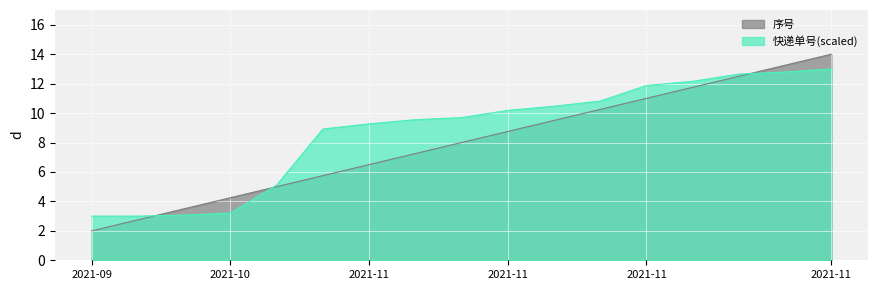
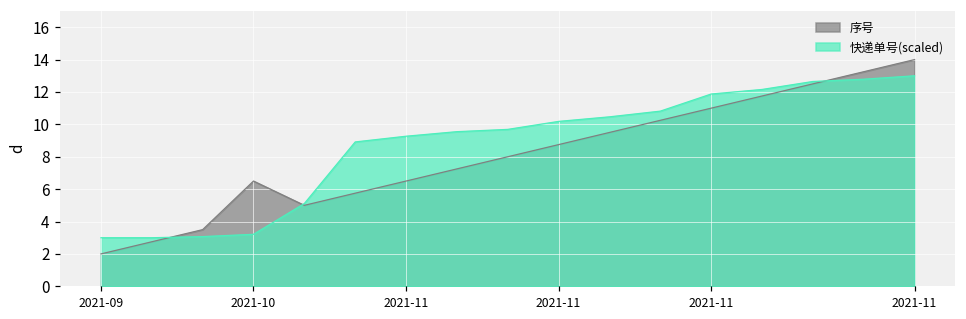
序号, 2021-10: 4.3 -> 6.5
